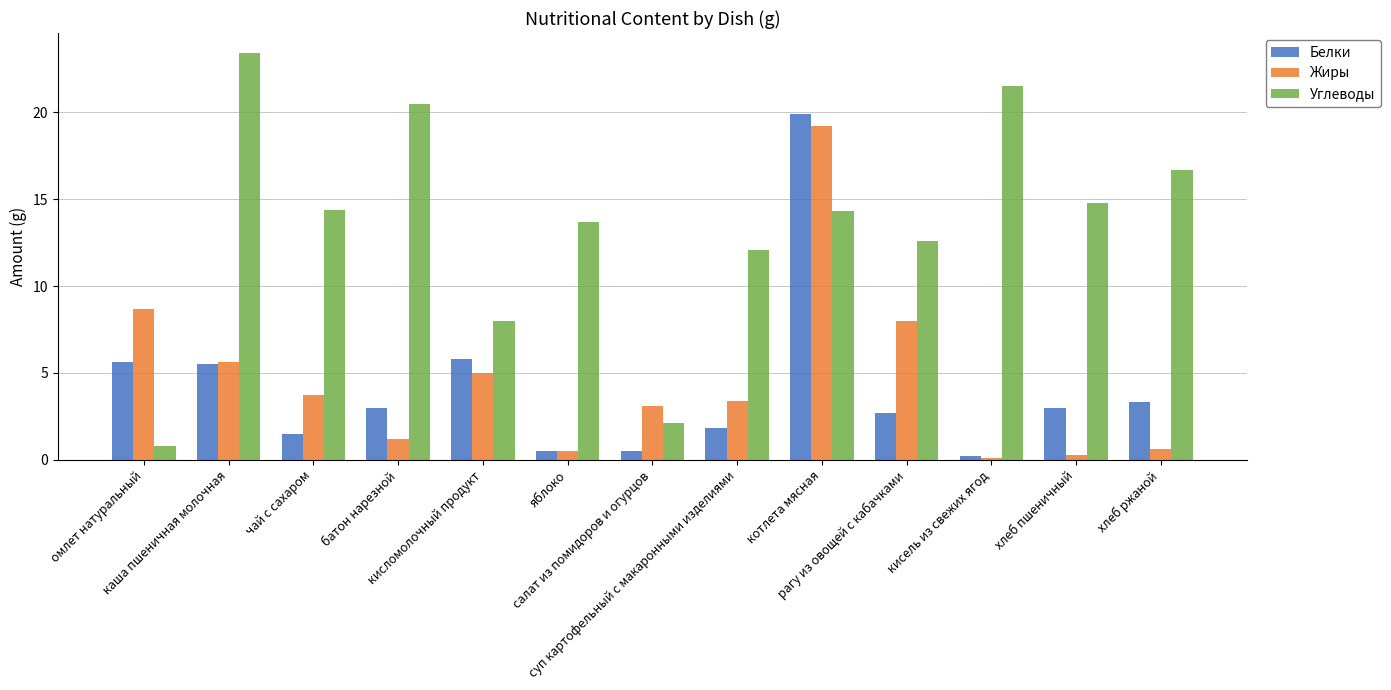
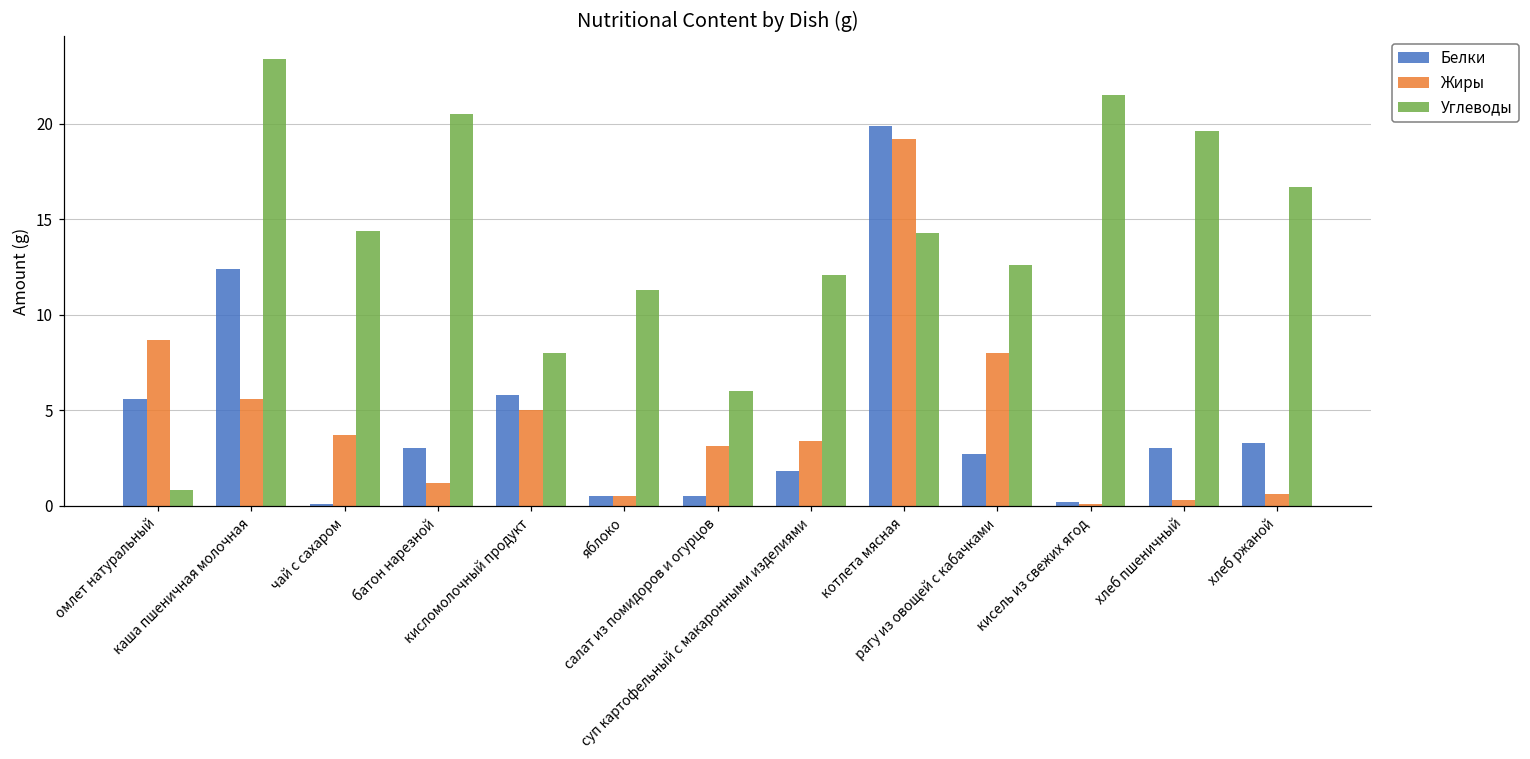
Белки, каша пшеничная молочная: 5.5 -> 12.4
Белки, чай с сахаром: 1.5 -> 0.1
Углеводы, яблоко: 13.7 -> 11.3
Углеводы, салат из помидоров и огурцов: 2.1 -> 6.0
Углеводы, хлеб пшеничный: 14.8 -> 19.6
